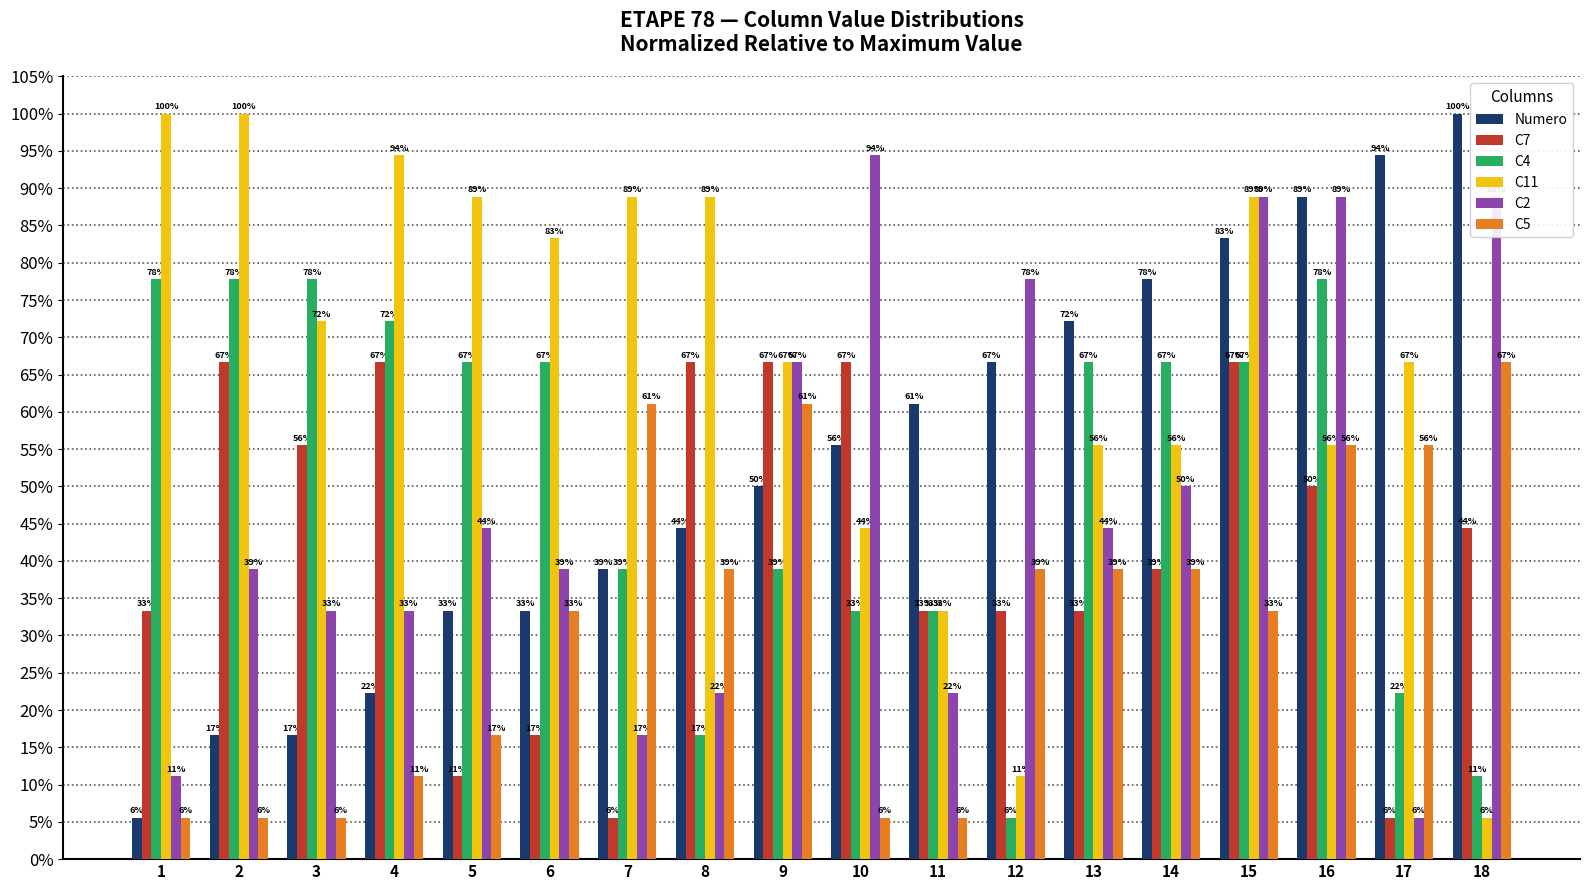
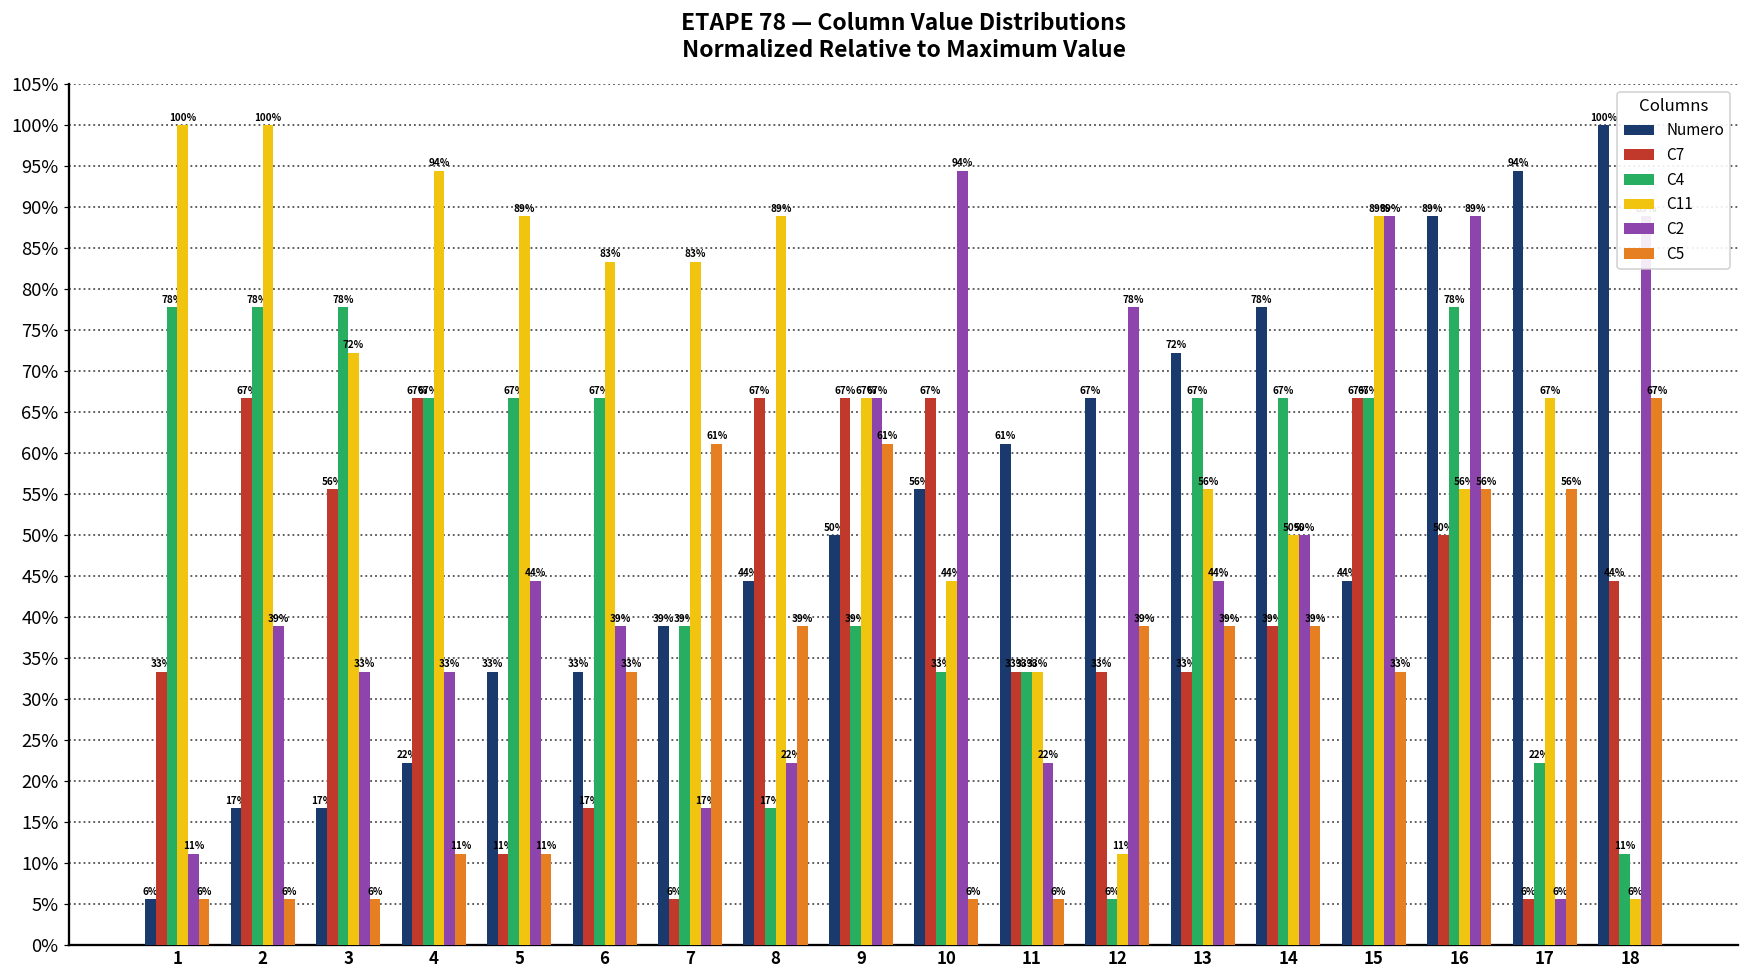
C4, 4: 72% -> 67%
C5, 5: 17% -> 11%
C11, 7: 89% -> 83%
C11, 14: 56% -> 50%
Numero, 15: 83% -> 44%
